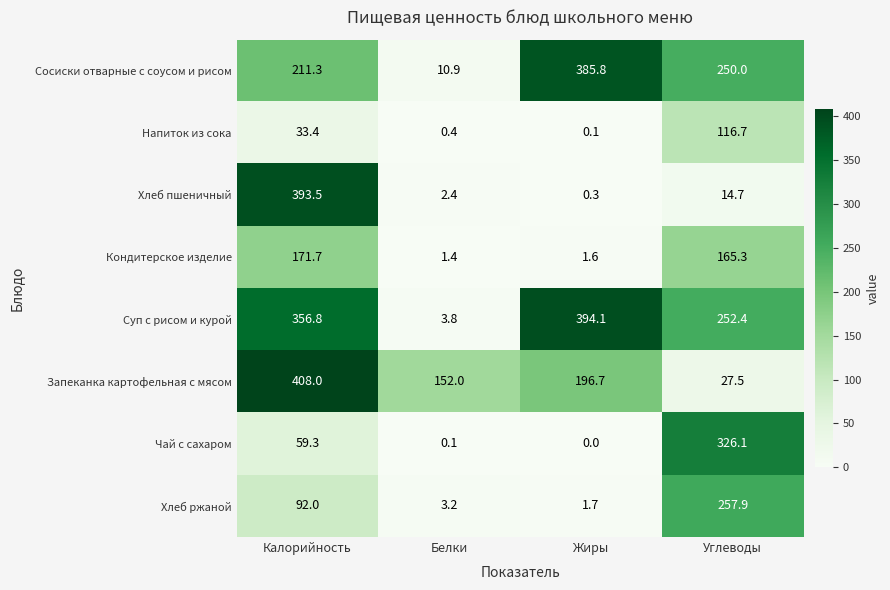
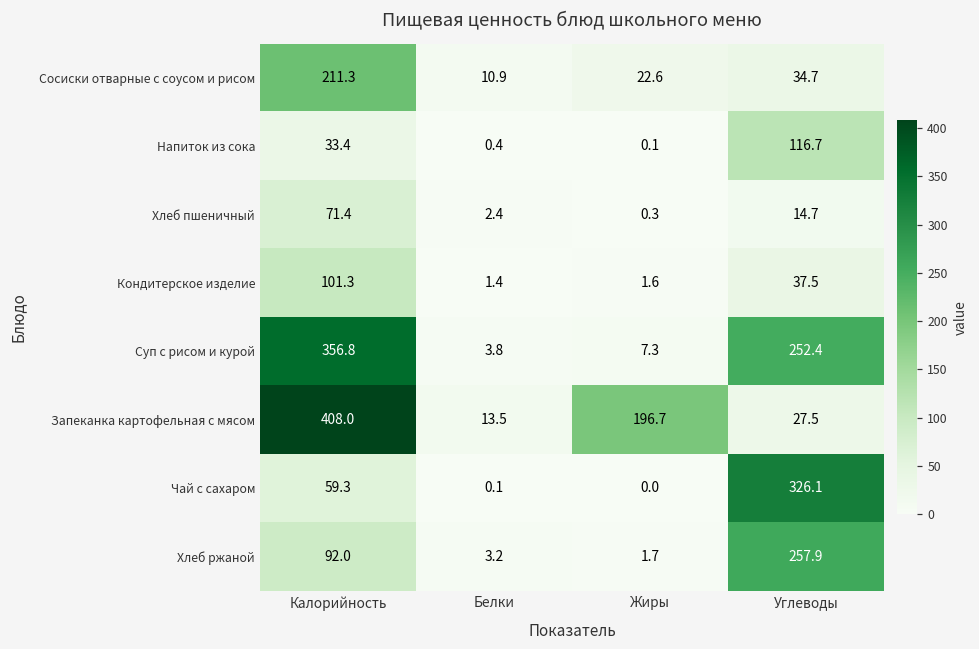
Сосиски отварные с соусом и рисом, Жиры: 385.8 -> 22.6
Сосиски отварные с соусом и рисом, Углеводы: 250.0 -> 34.7
Хлеб пшеничный, Калорийность: 393.5 -> 71.4
Кондитерское изделие, Калорийность: 171.7 -> 101.3
Кондитерское изделие, Углеводы: 165.3 -> 37.5
Суп с рисом и курой, Жиры: 394.1 -> 7.3
Запеканка картофельная с мясом, Белки: 152.0 -> 13.5
